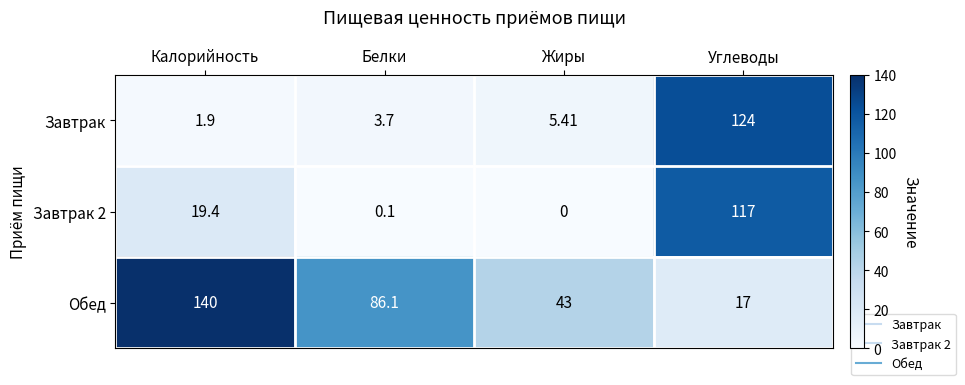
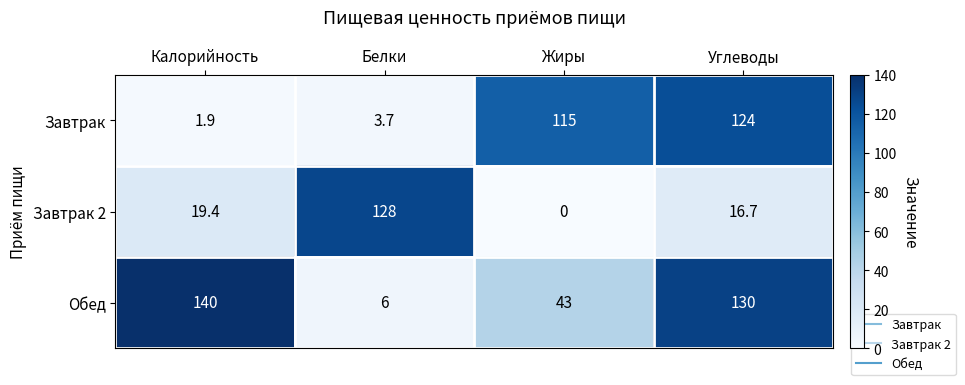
Завтрак, Жиры: 5.41 -> 115
Завтрак 2, Белки: 0.1 -> 128
Завтрак 2, Углеводы: 117 -> 16.7
Обед, Белки: 86.1 -> 6
Обед, Углеводы: 17 -> 130
